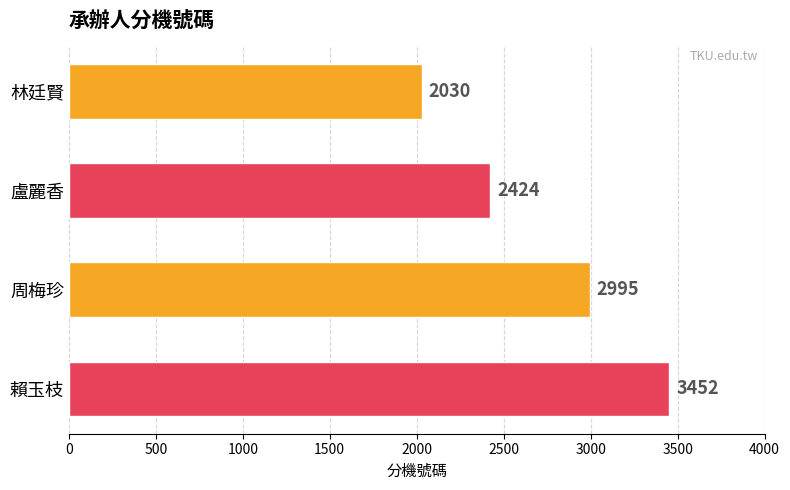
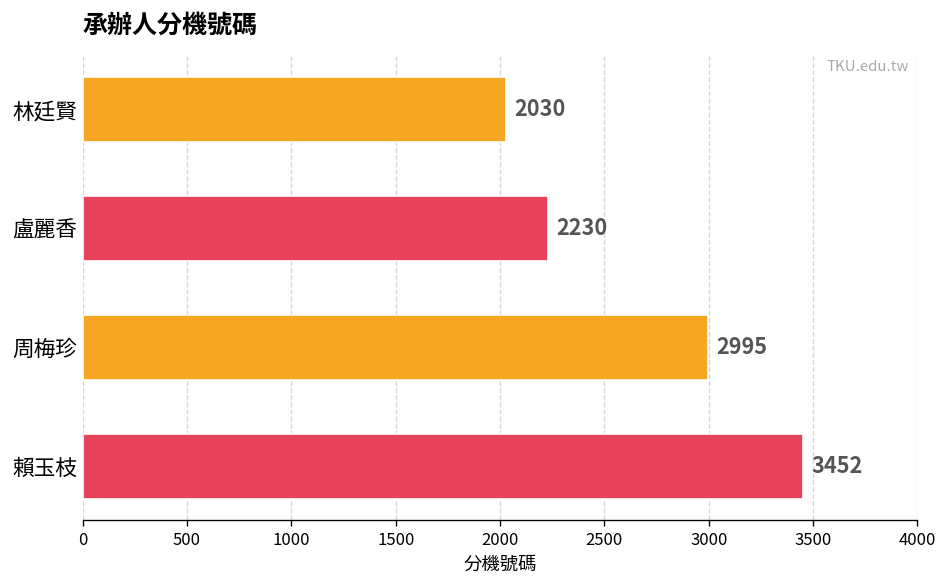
盧麗香: 2424 -> 2230
